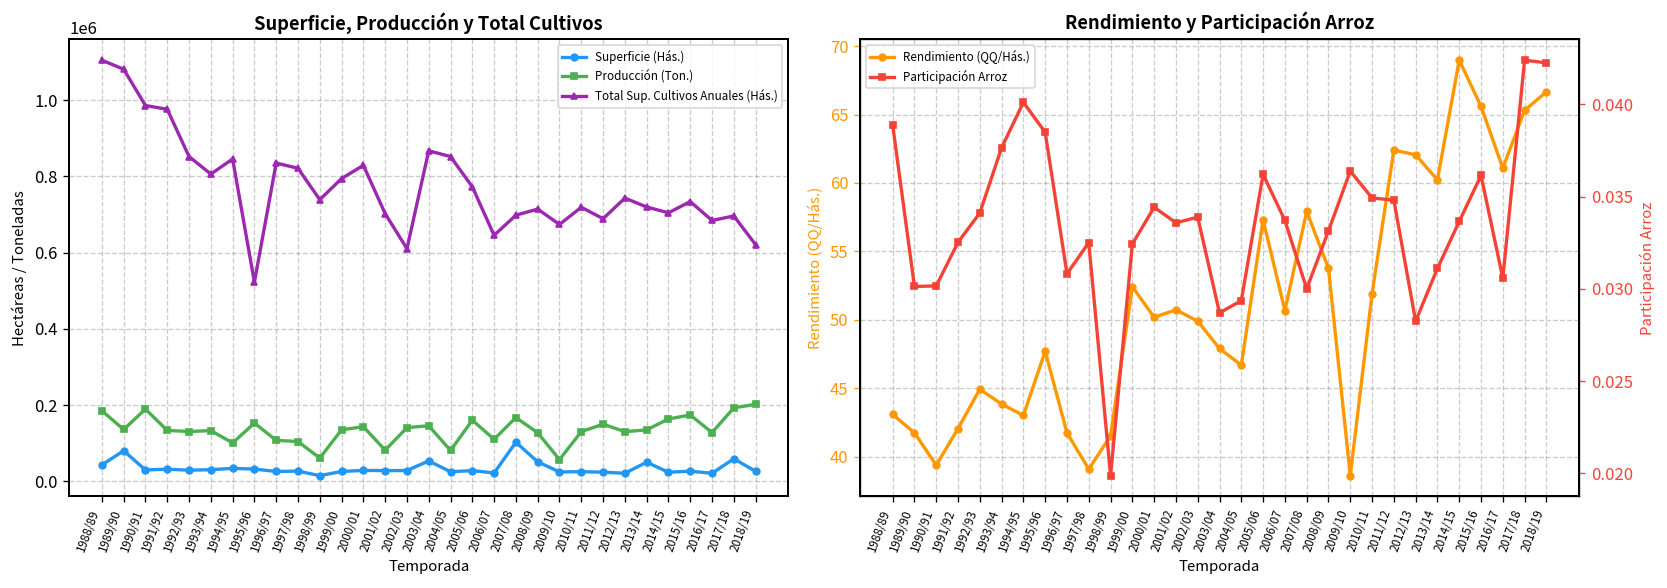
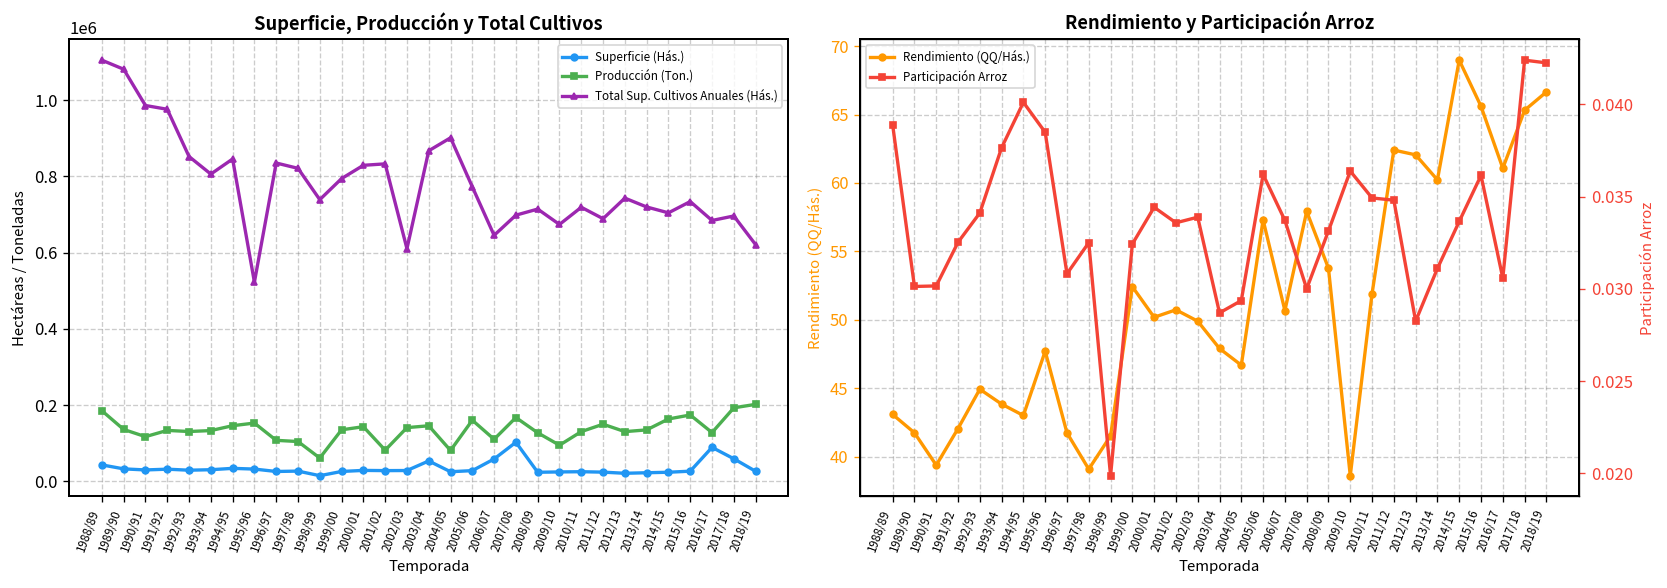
Superficie, Producción y Total Cultivos, Superficie (Hás.), 1989/90: 80000 -> 30000
Superficie, Producción y Total Cultivos, Producción (Ton.), 1990/91: 190000 -> 120000
Superficie, Producción y Total Cultivos, Producción (Ton.), 1994/95: 100000 -> 150000
Superficie, Producción y Total Cultivos, Total Sup. Cultivos Anuales (Hás.), 2001/02: 700000 -> 830000
Superficie, Producción y Total Cultivos, Total Sup. Cultivos Anuales (Hás.), 2004/05: 850000 -> 900000
Superficie, Producción y Total Cultivos, Superficie (Hás.), 2006/07: 20000 -> 60000
Superficie, Producción y Total Cultivos, Superficie (Hás.), 2008/09: 50000 -> 20000
Superficie, Producción y Total Cultivos, Producción (Ton.), 2009/10: 60000 -> 90000
Superficie, Producción y Total Cultivos, Superficie (Hás.), 2013/14: 50000 -> 20000
Superficie, Producción y Total Cultivos, Superficie (Hás.), 2016/17: 20000 -> 90000
